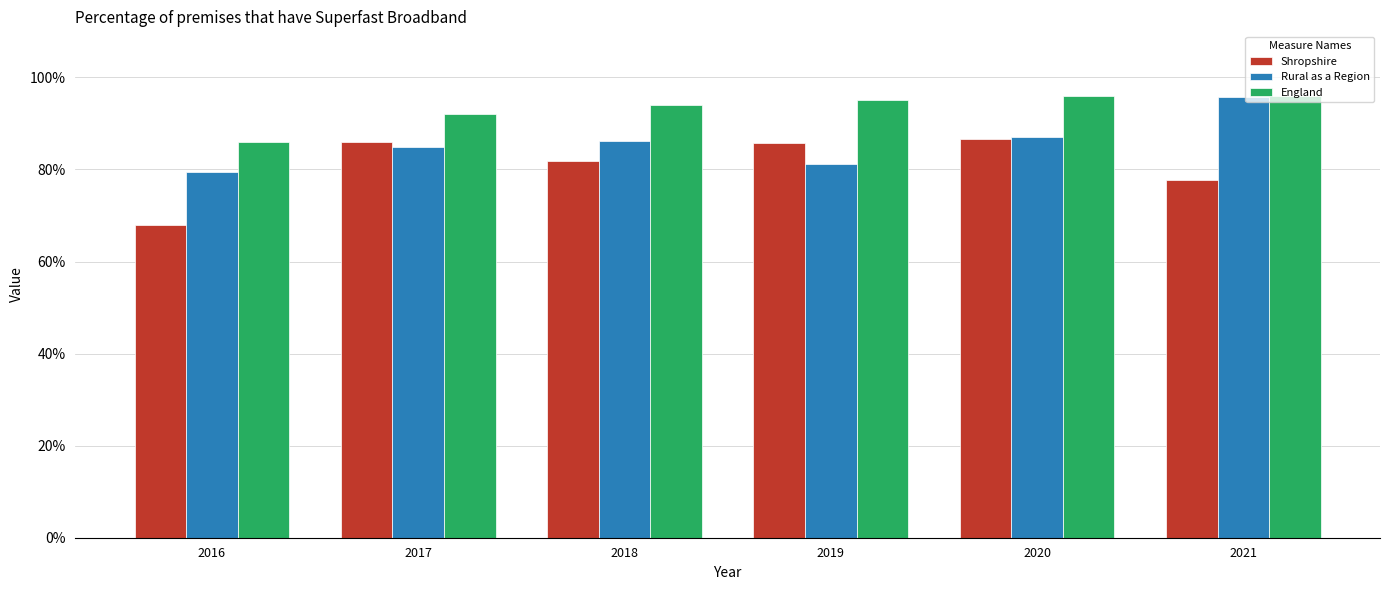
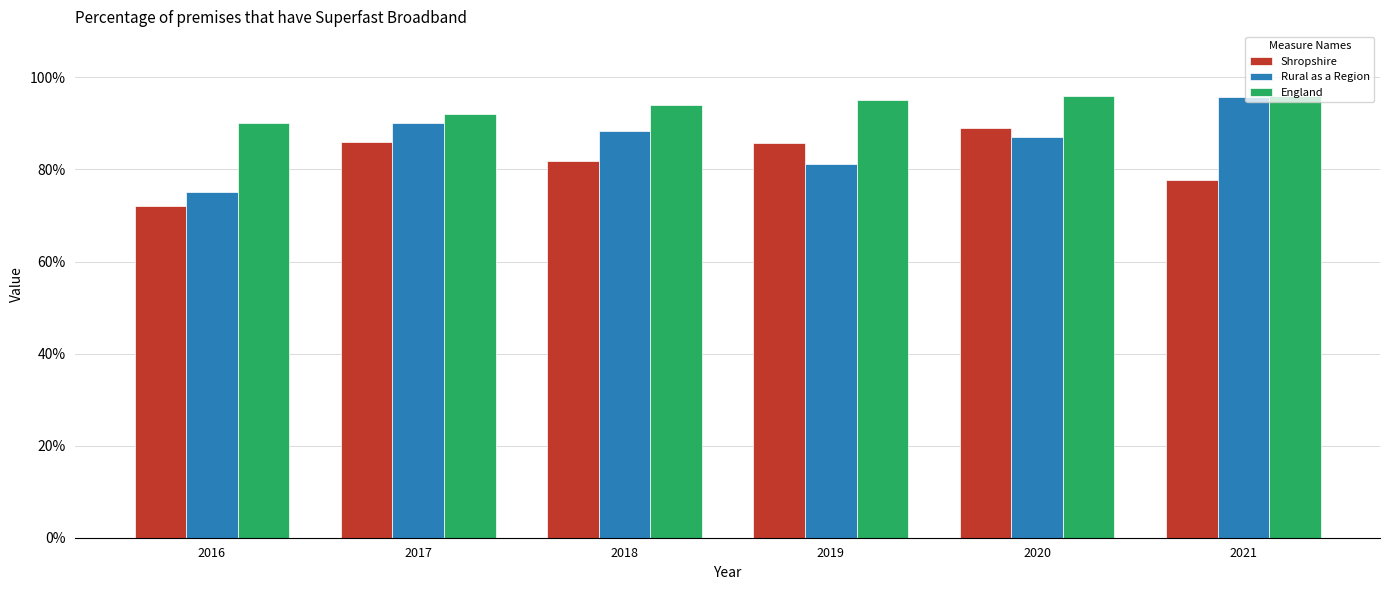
Shropshire, 2016: 68% -> 72%
Rural as a Region, 2016: 79% -> 75%
England, 2016: 86% -> 90%
Rural as a Region, 2017: 85% -> 90%
Rural as a Region, 2018: 86% -> 88%
Shropshire, 2020: 87% -> 89%
